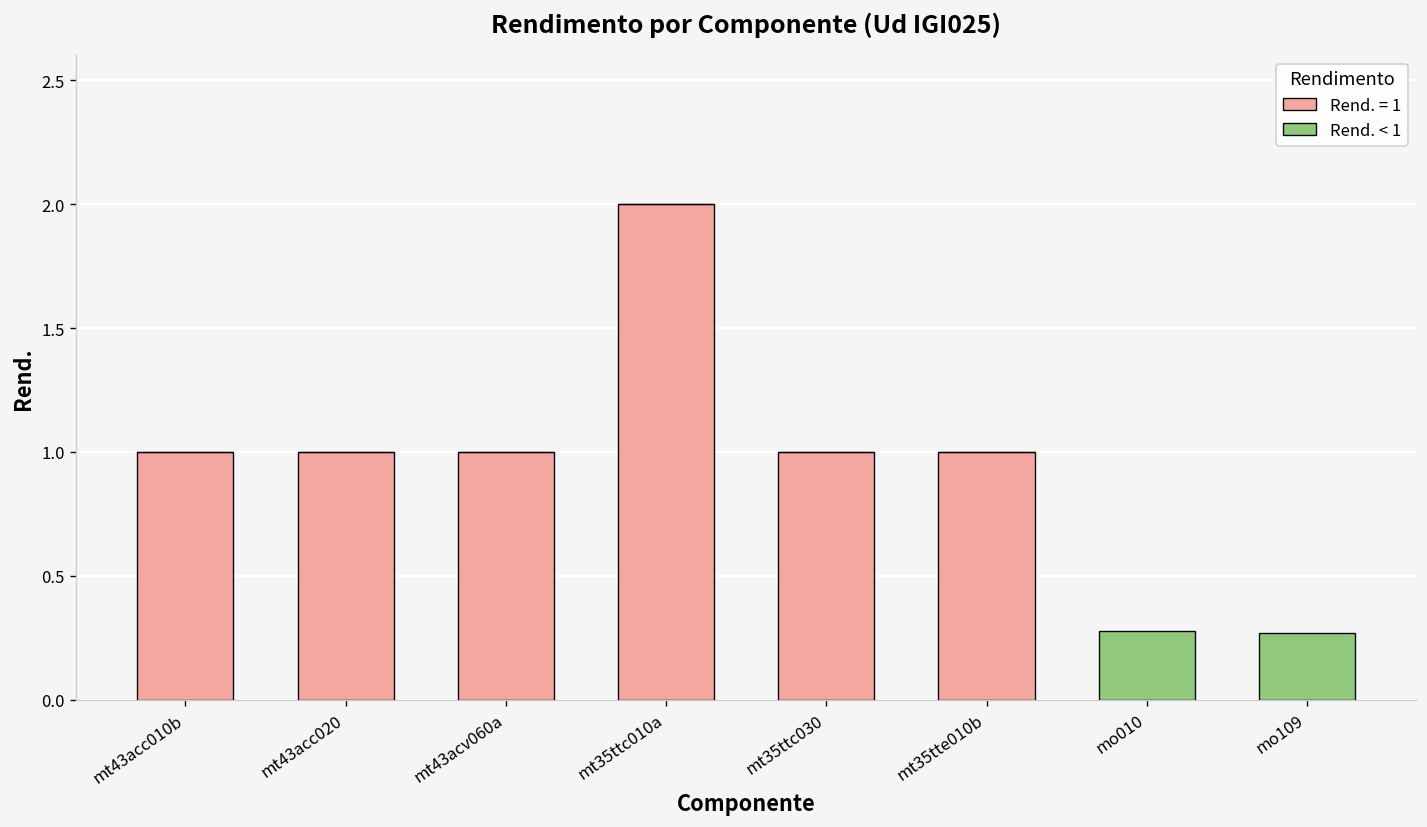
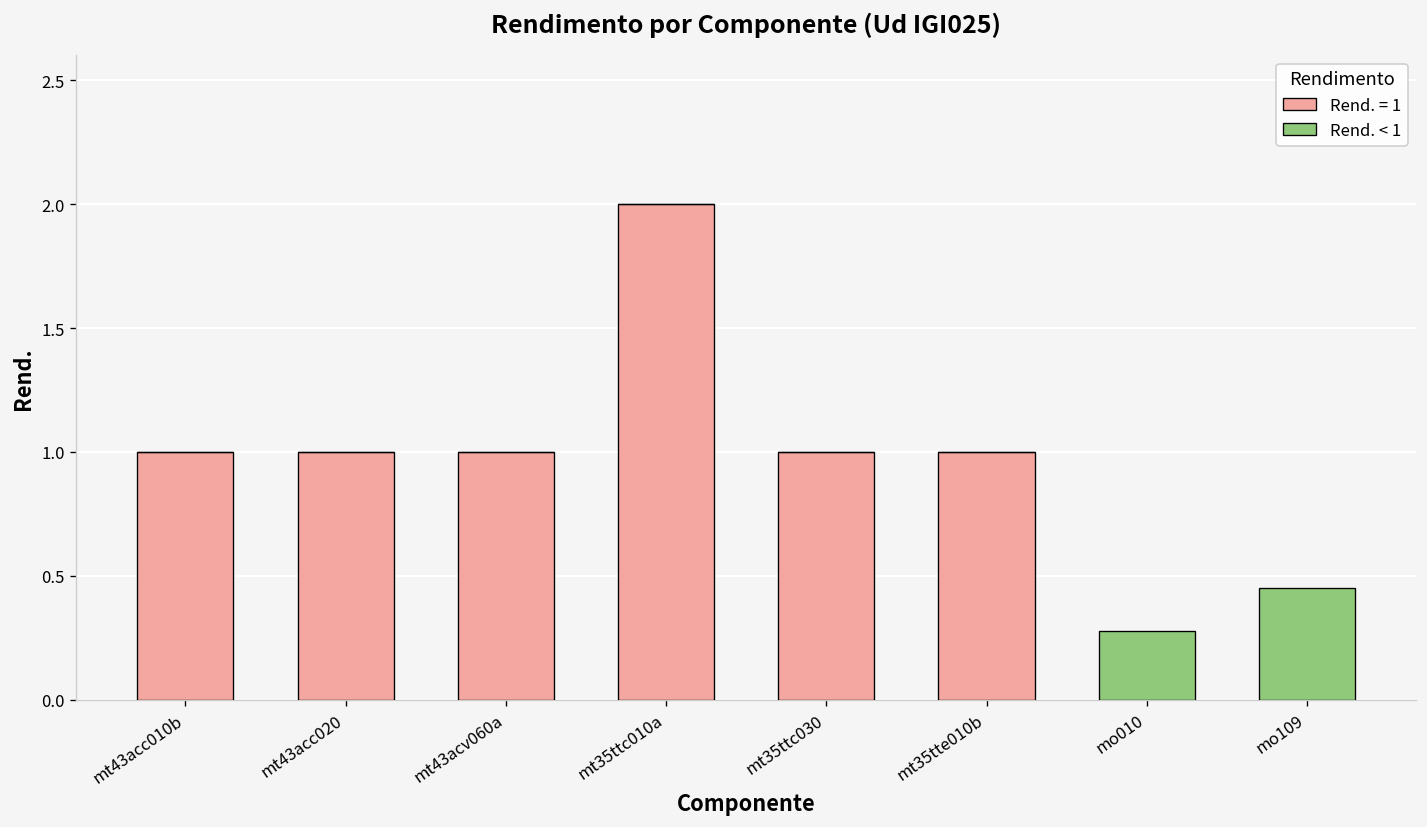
Rend. < 1, mo109: 0.27 -> 0.45
